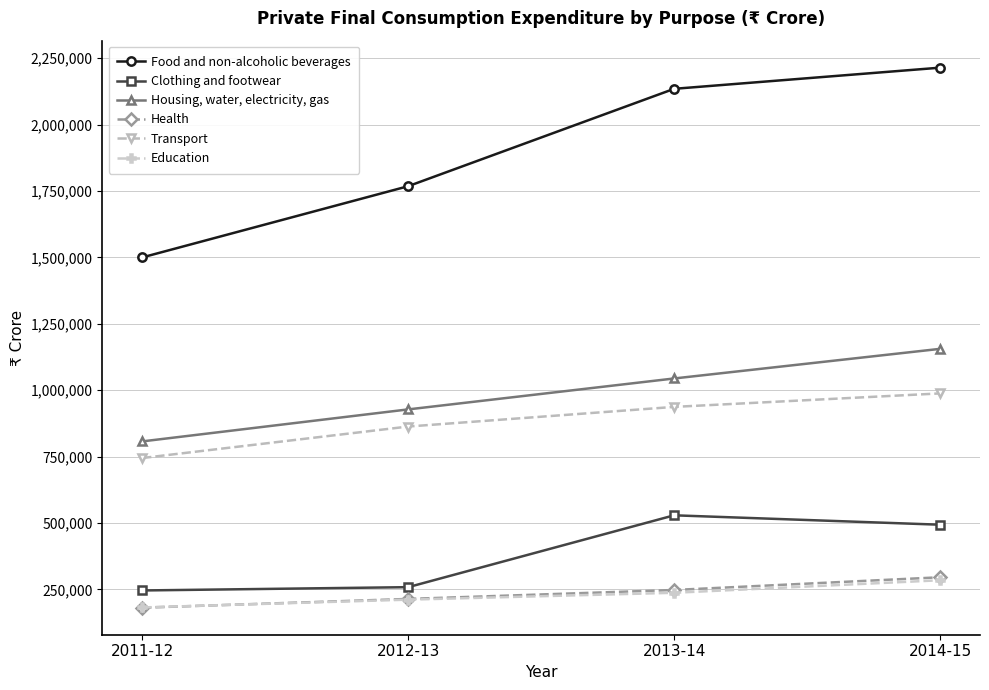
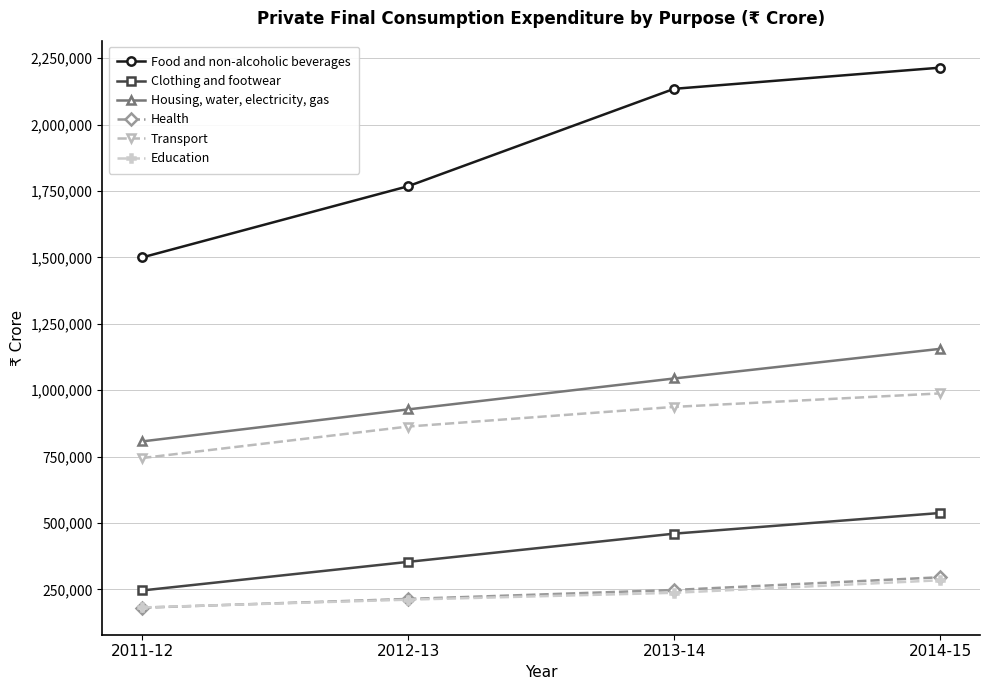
Clothing and footwear, 2012-13: 260,000 -> 350,000
Clothing and footwear, 2013-14: 530,000 -> 460,000
Clothing and footwear, 2014-15: 490,000 -> 540,000
